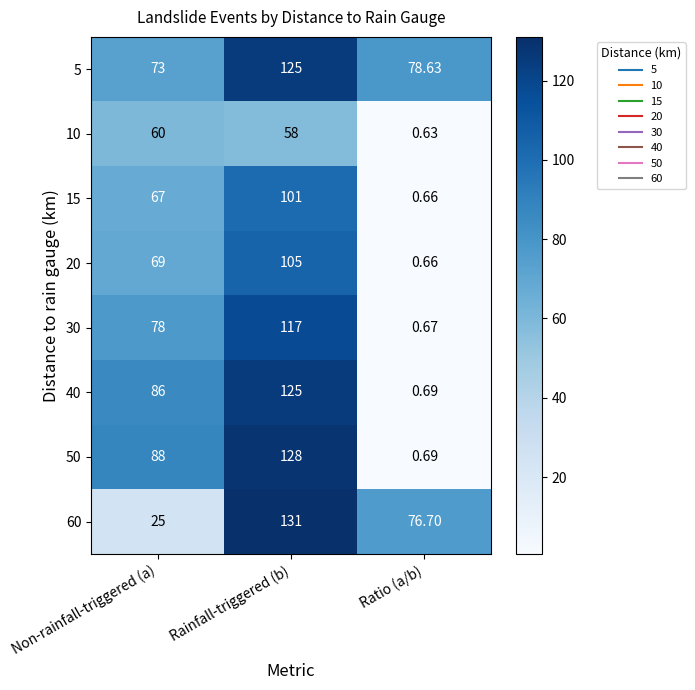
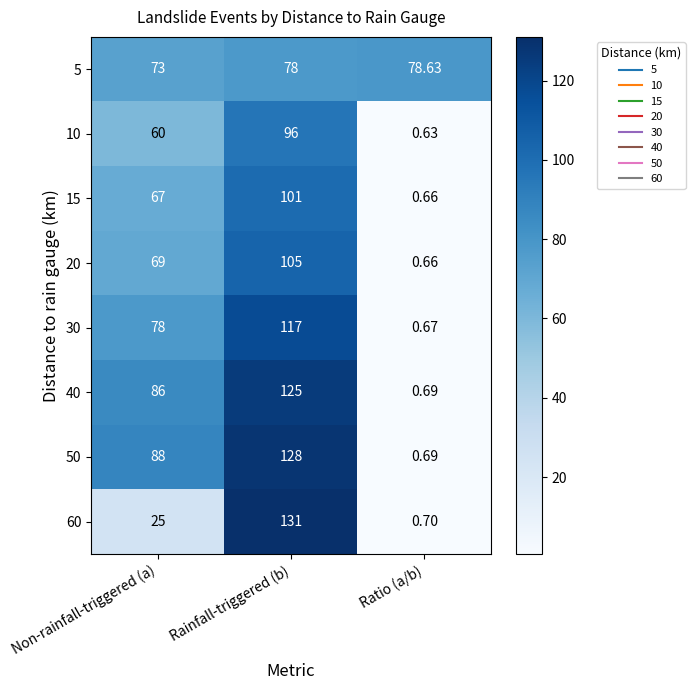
5, Rainfall-triggered (b): 125 -> 78
10, Rainfall-triggered (b): 58 -> 96
60, Ratio (a/b): 76.70 -> 0.70
